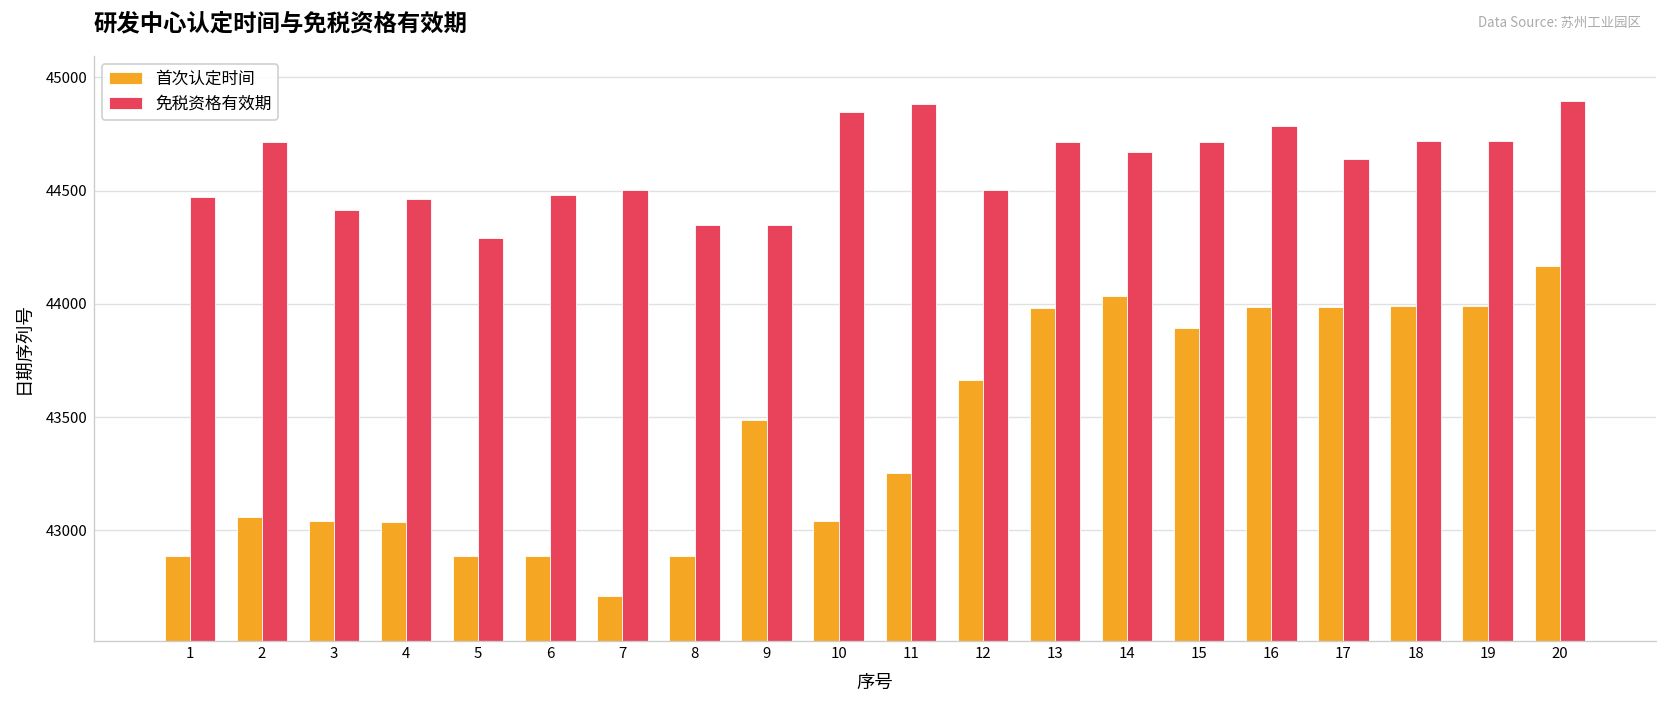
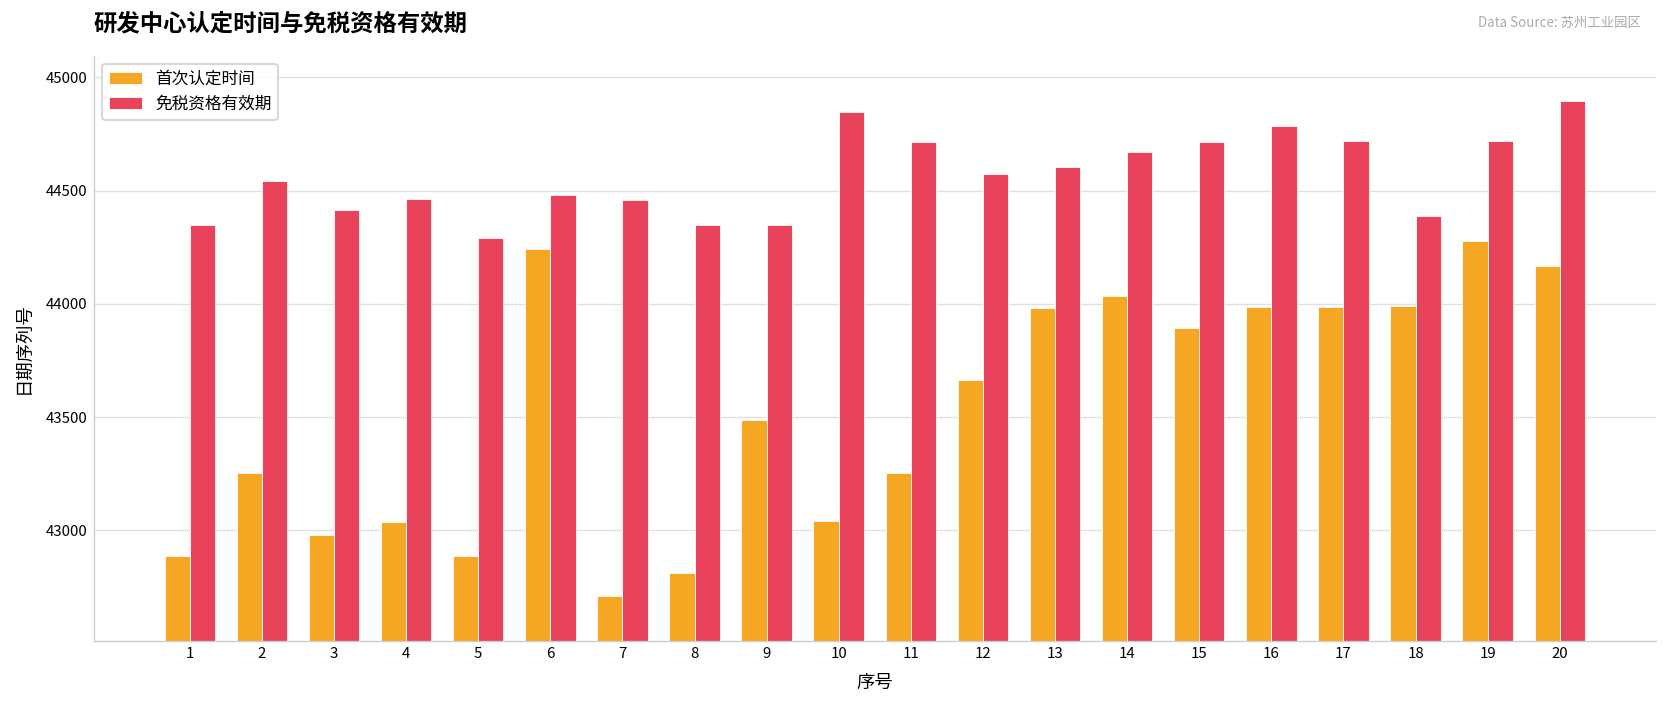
免税资格有效期, 1: 44470 -> 44350
首次认定时间, 2: 43060 -> 43250
免税资格有效期, 2: 44710 -> 44540
首次认定时间, 3: 43040 -> 42980
首次认定时间, 6: 42890 -> 44240
免税资格有效期, 7: 44500 -> 44460
首次认定时间, 8: 42890 -> 42810
免税资格有效期, 11: 44880 -> 44710
免税资格有效期, 12: 44500 -> 44580
免税资格有效期, 13: 44710 -> 44610
免税资格有效期, 17: 44640 -> 44720
免税资格有效期, 18: 44720 -> 44390
首次认定时间, 19: 43990 -> 44280
